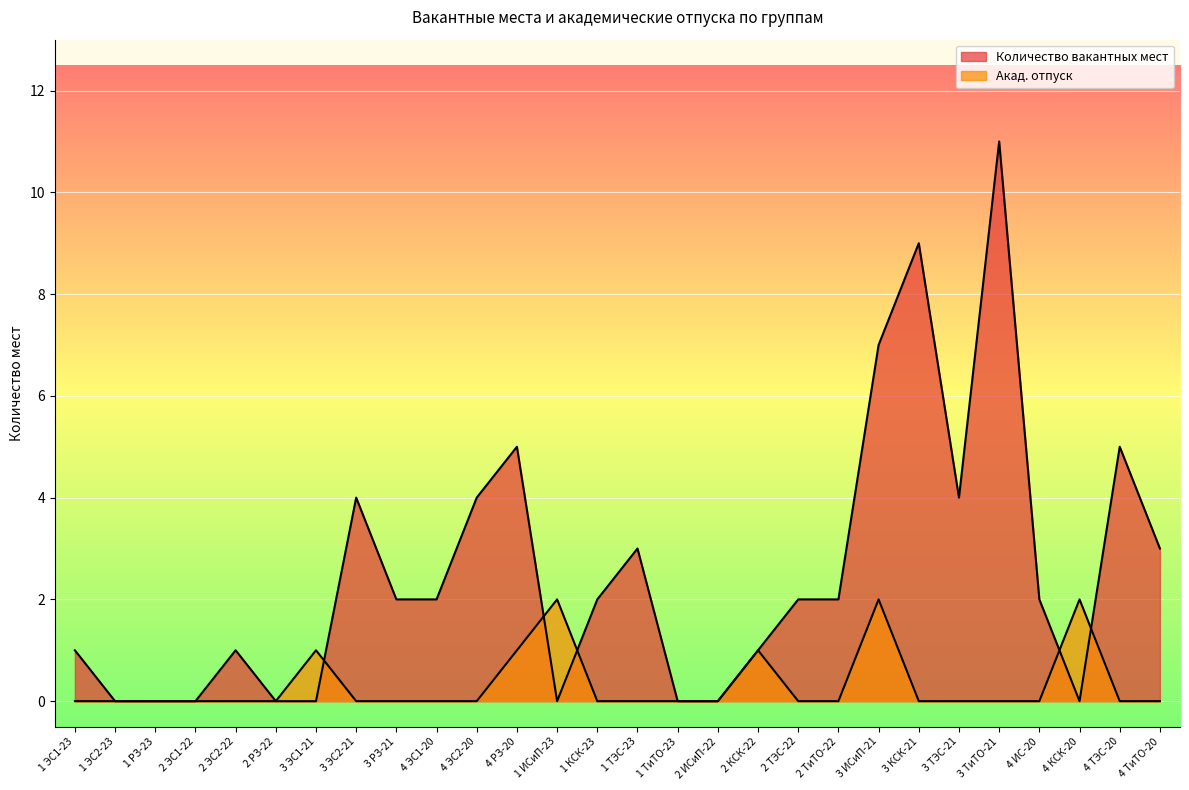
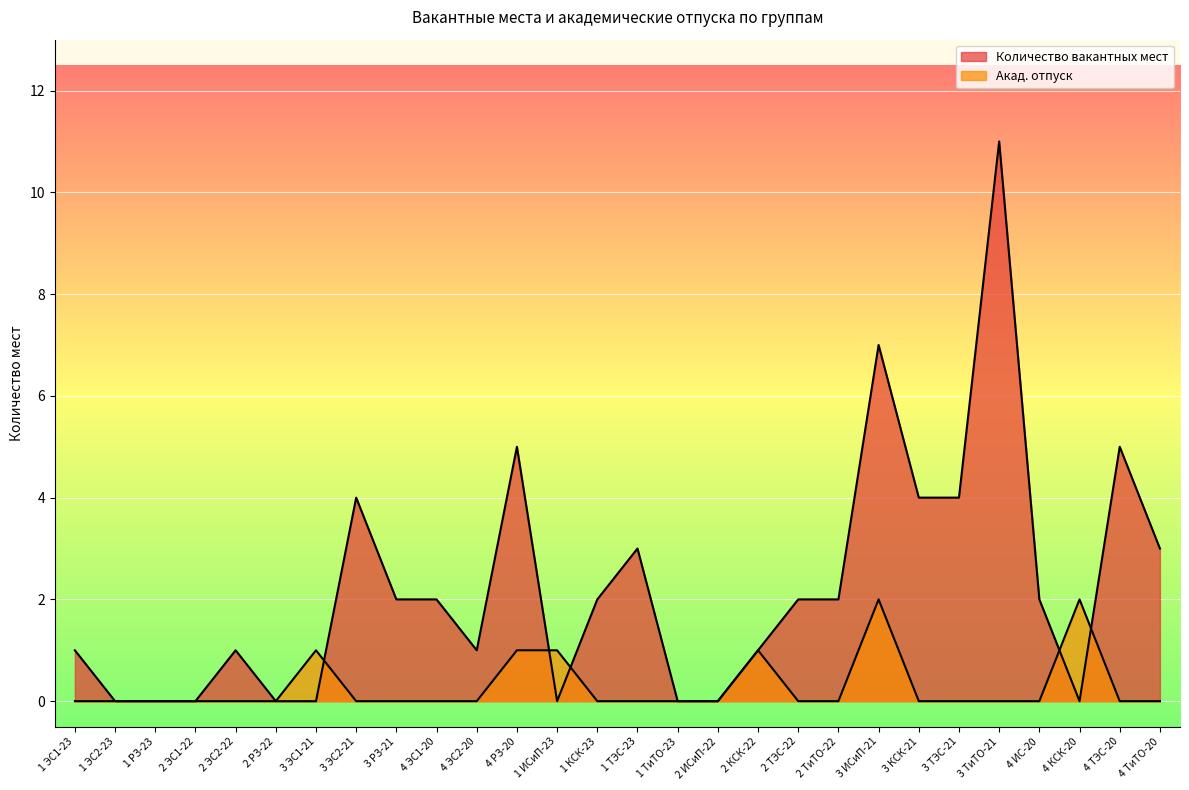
Количество вакантных мест, 4 ЭС2-20: 4 -> 1
Акад. отпуск, 1 ИСиП-23: 2 -> 1
Количество вакантных мест, 3 КСК-21: 9 -> 4
